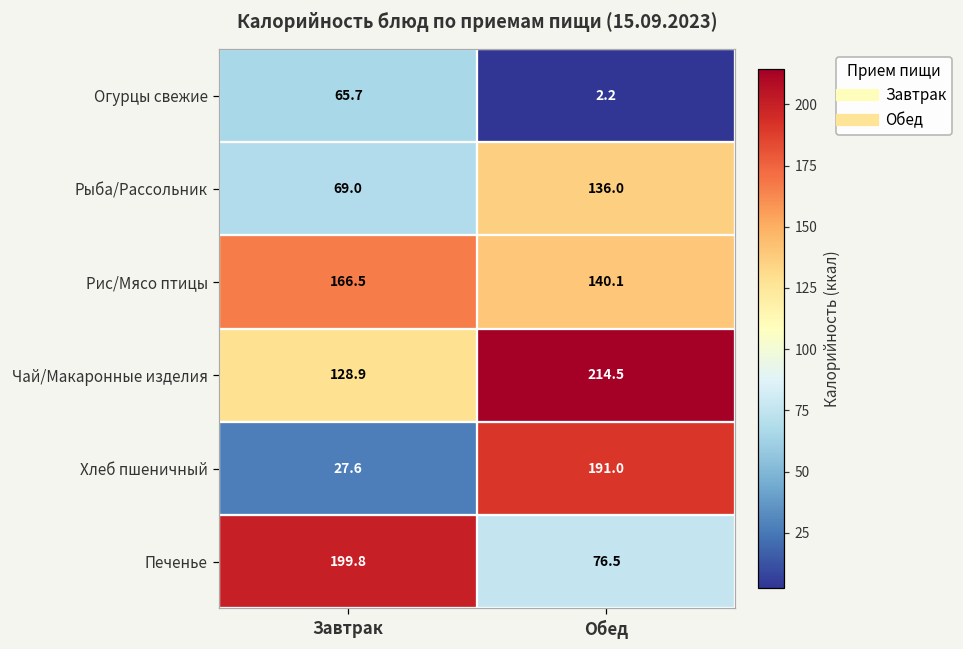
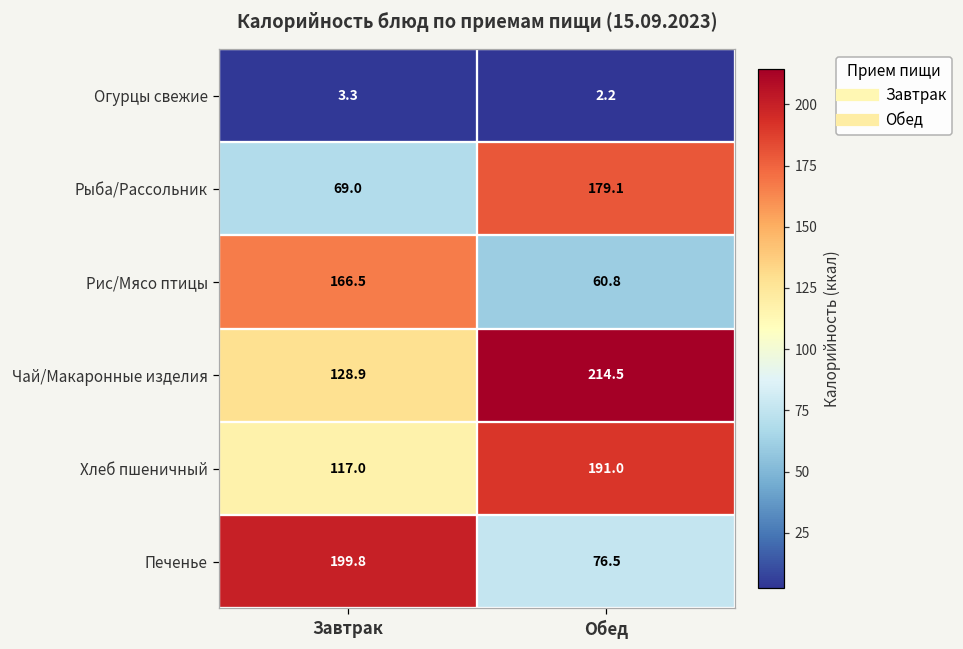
Огурцы свежие, Завтрак: 65.7 -> 3.3
Рыба/Рассольник, Обед: 136.0 -> 179.1
Рис/Мясо птицы, Обед: 140.1 -> 60.8
Хлеб пшеничный, Завтрак: 27.6 -> 117.0
